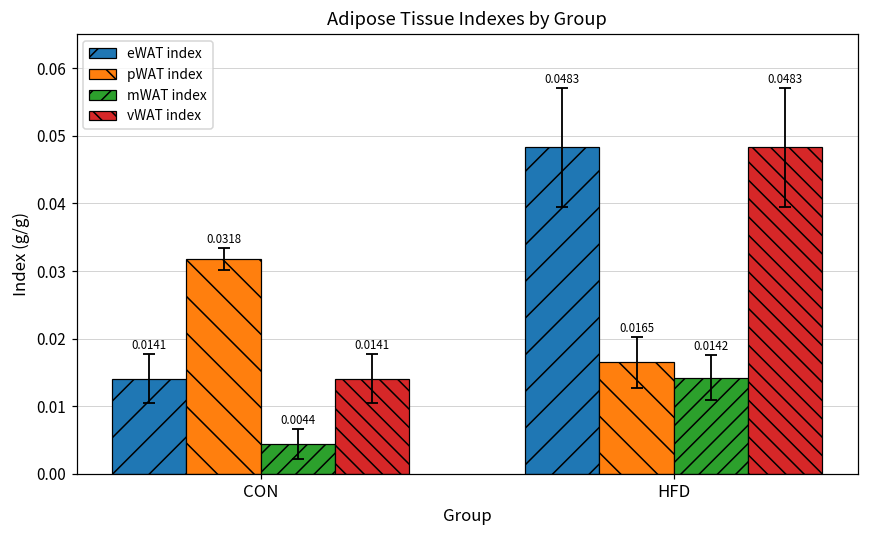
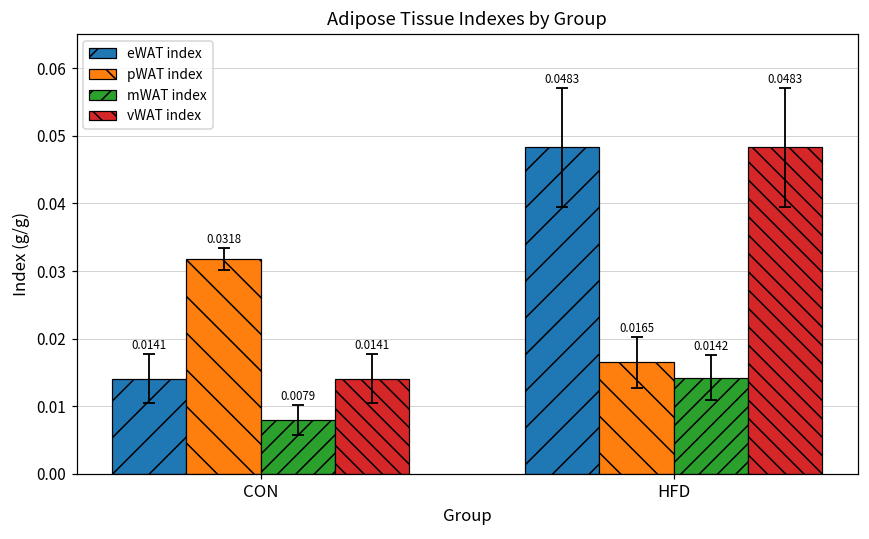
mWAT index, CON: 0.0044 -> 0.0079
